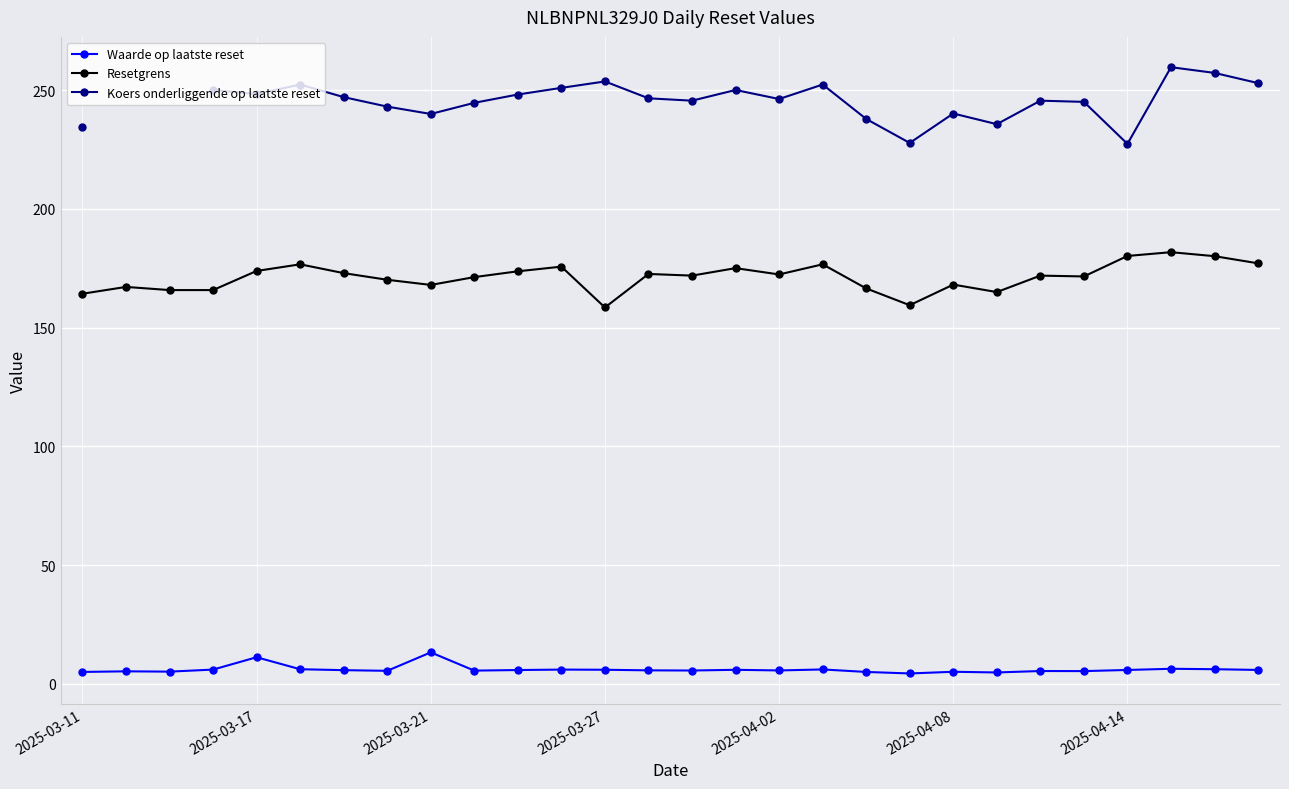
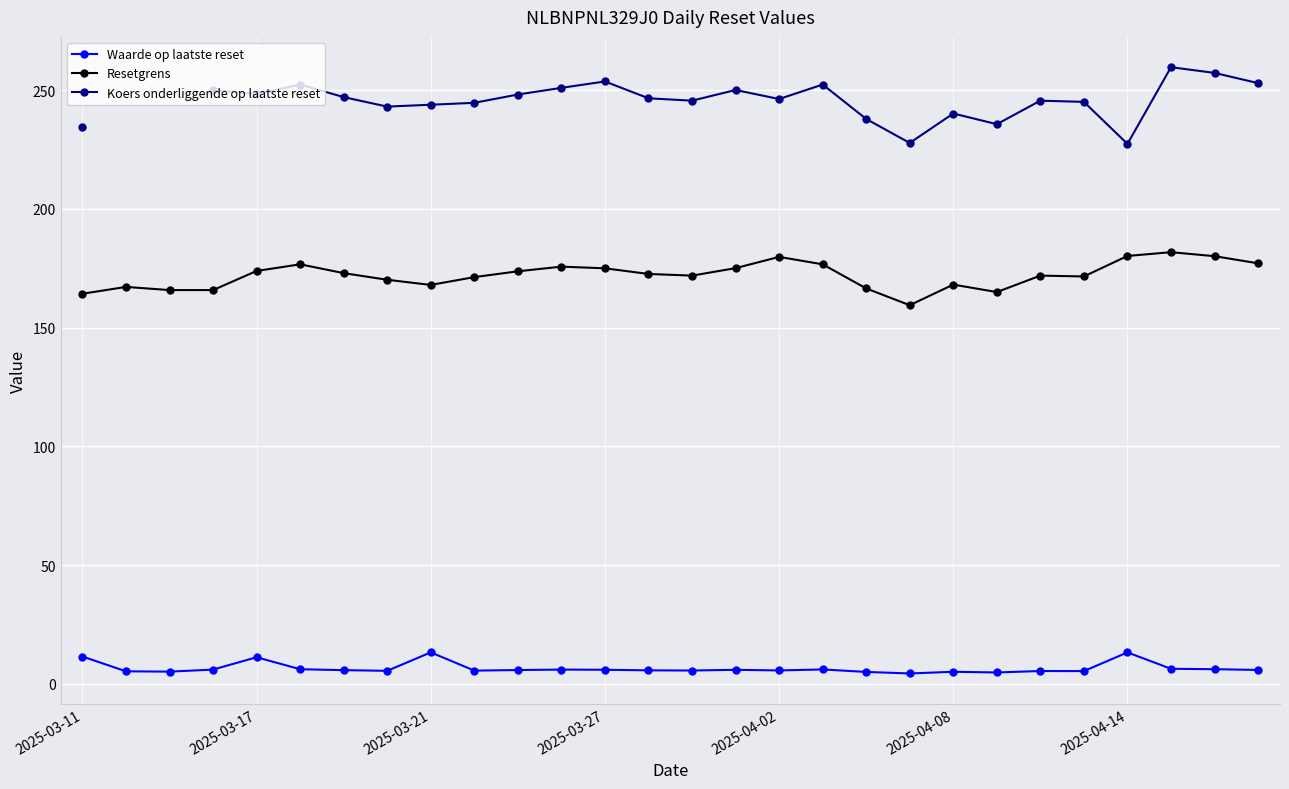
Waarde op laatste reset, 2025-03-11: 5 -> 12
Koers onderliggende op laatste reset, 2025-03-21: 240 -> 244
Resetgrens, 2025-03-27: 159 -> 175
Resetgrens, 2025-04-02: 172 -> 180
Waarde op laatste reset, 2025-04-14: 6 -> 13
